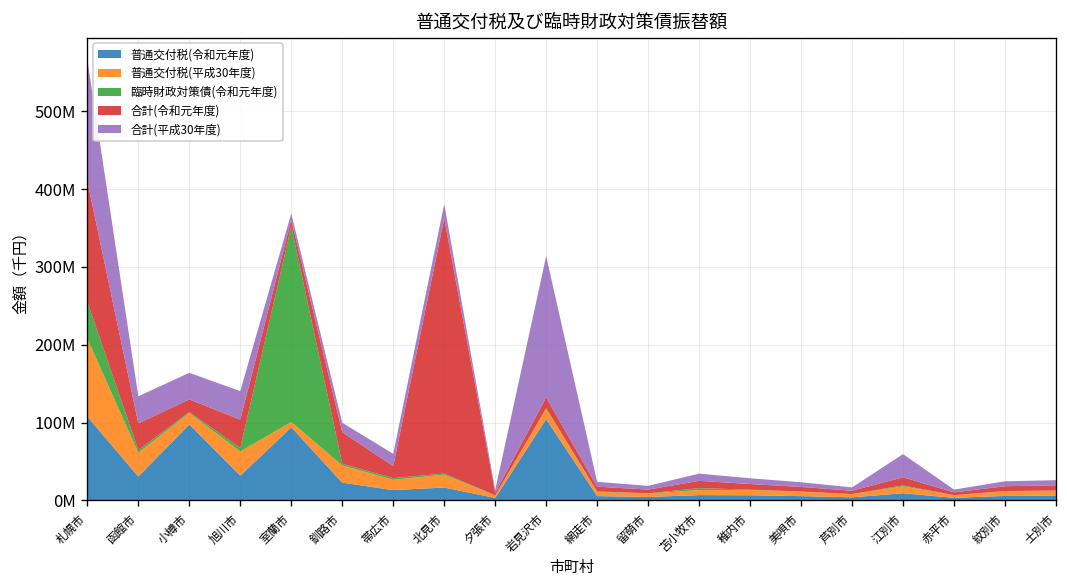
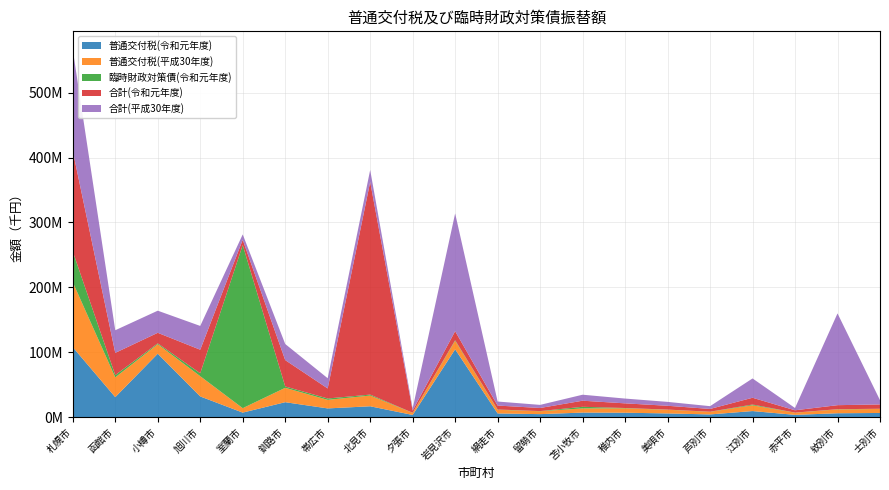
普通交付税(令和元年度), 室蘭市: 90000000 -> 10000000
合計(平成30年度), 釧路市: 10000000 -> 20000000
合計(平成30年度), 紋別市: 10000000 -> 140000000
